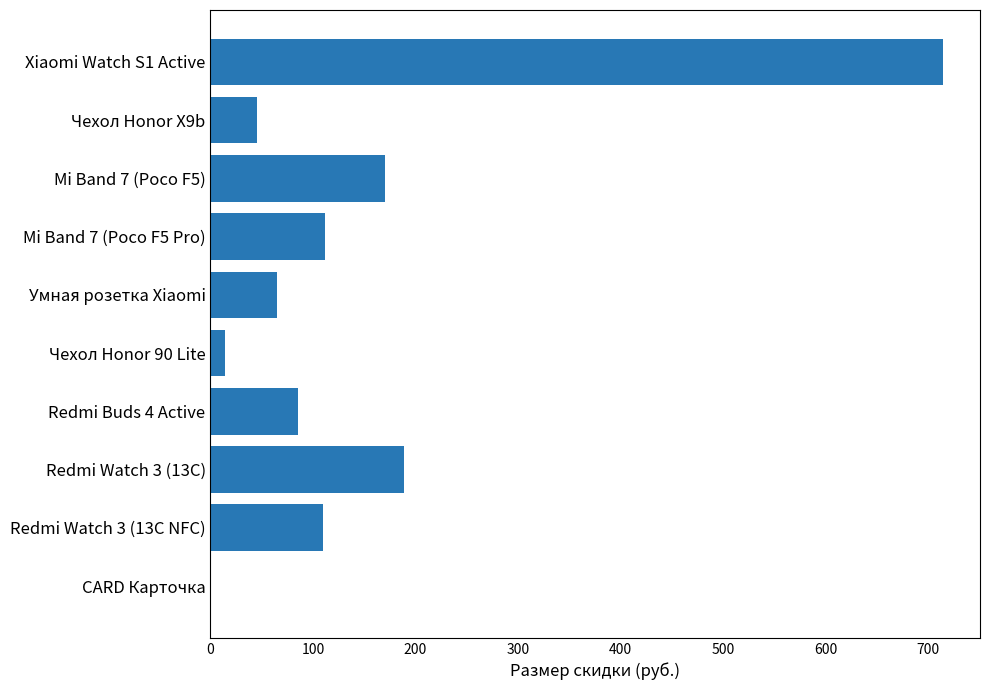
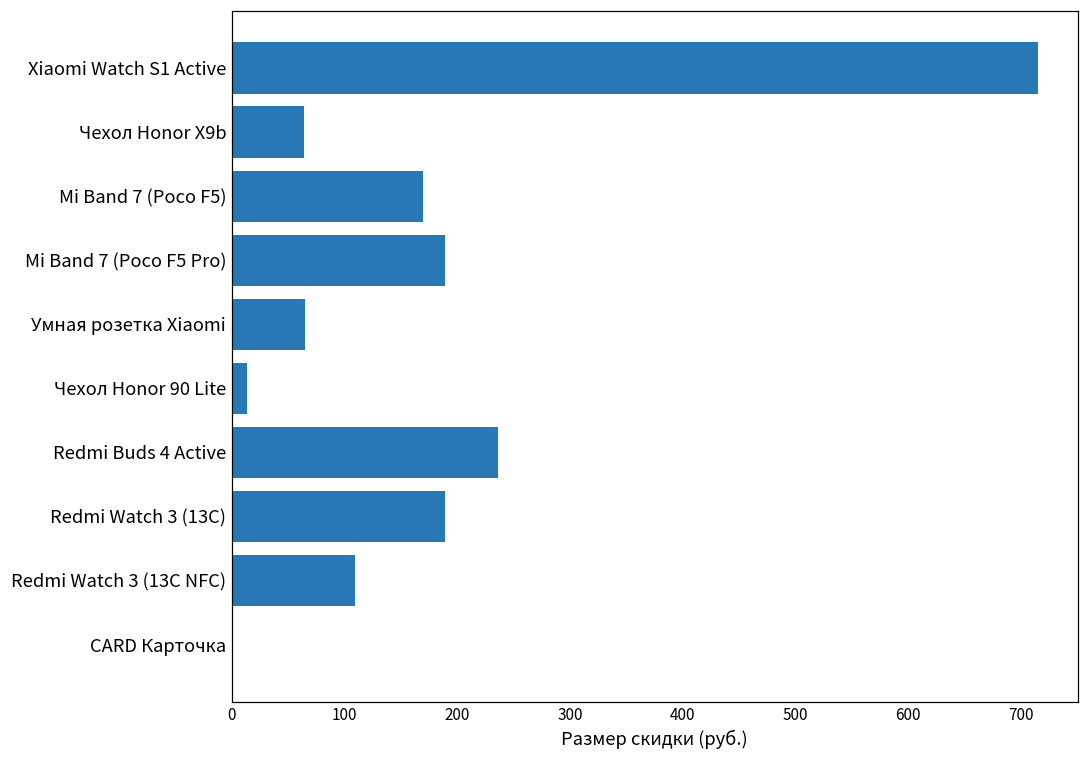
Чехол Honor X9b: 45 -> 64
Mi Band 7 (Poco F5 Pro): 112 -> 189
Redmi Buds 4 Active: 85 -> 236
